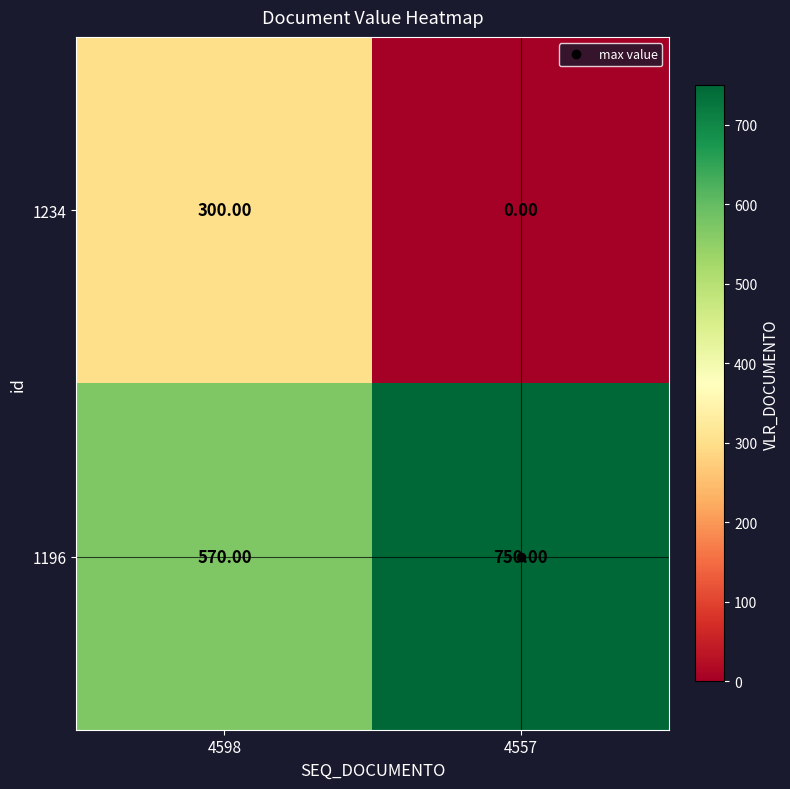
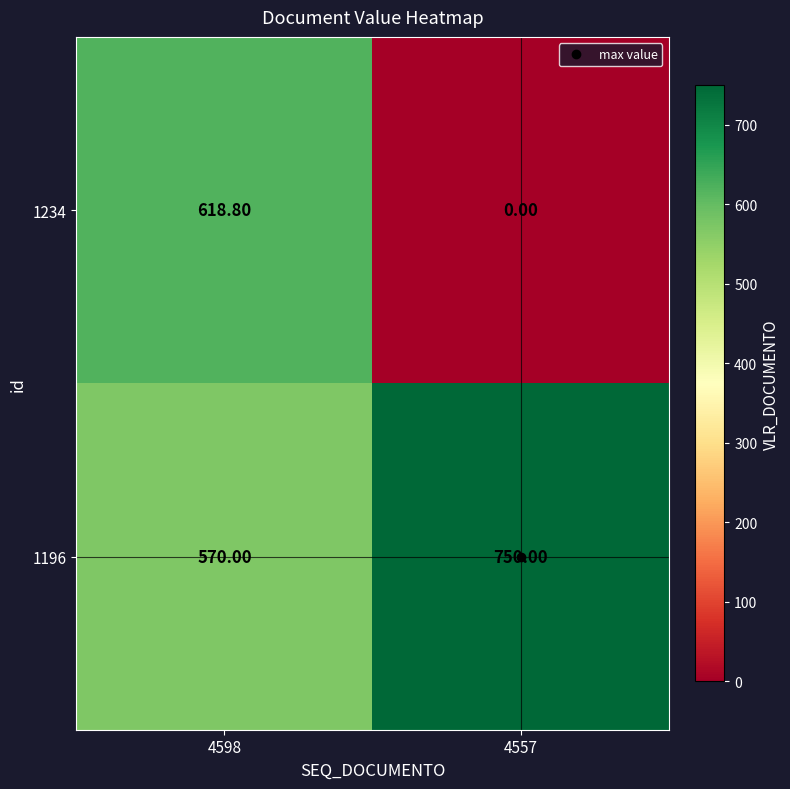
1234, 4598: 300.00 -> 618.80
